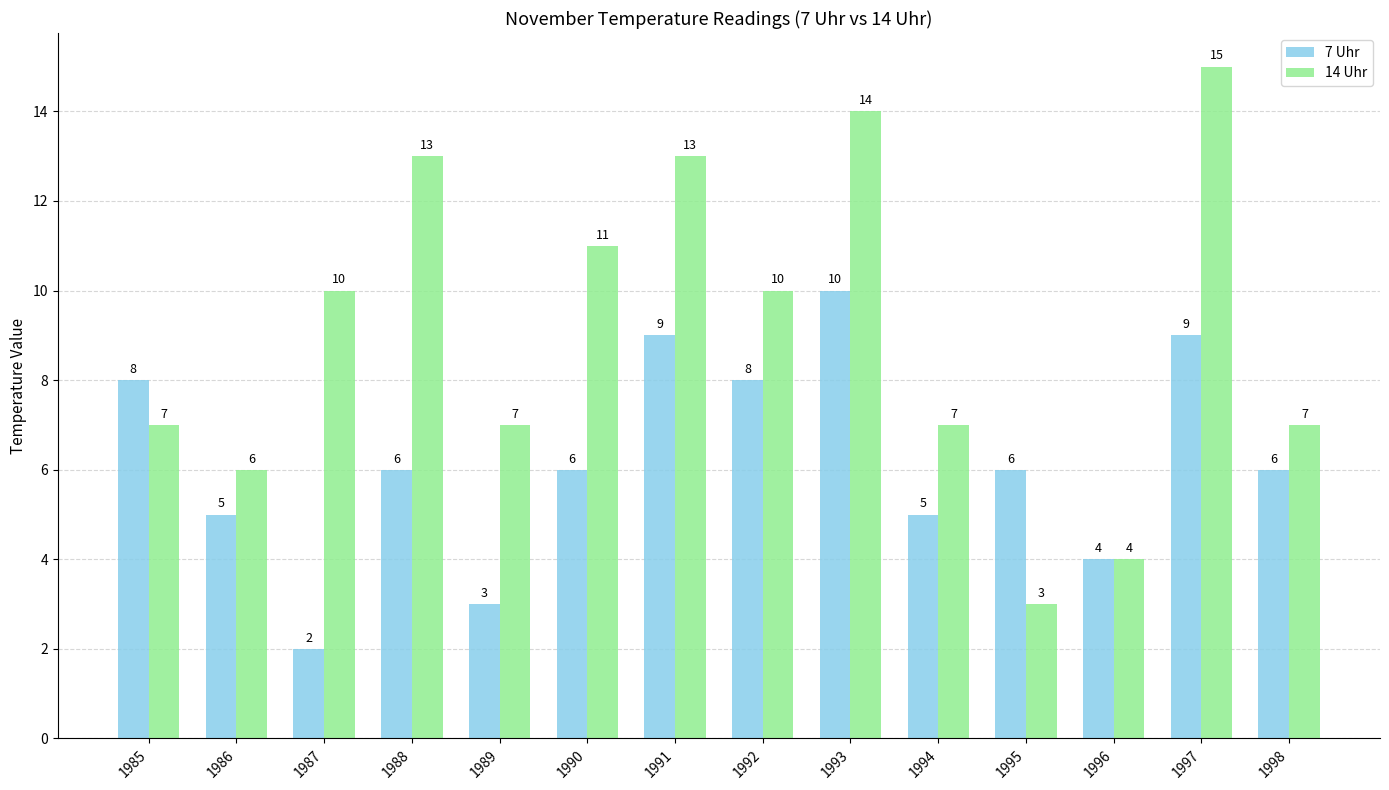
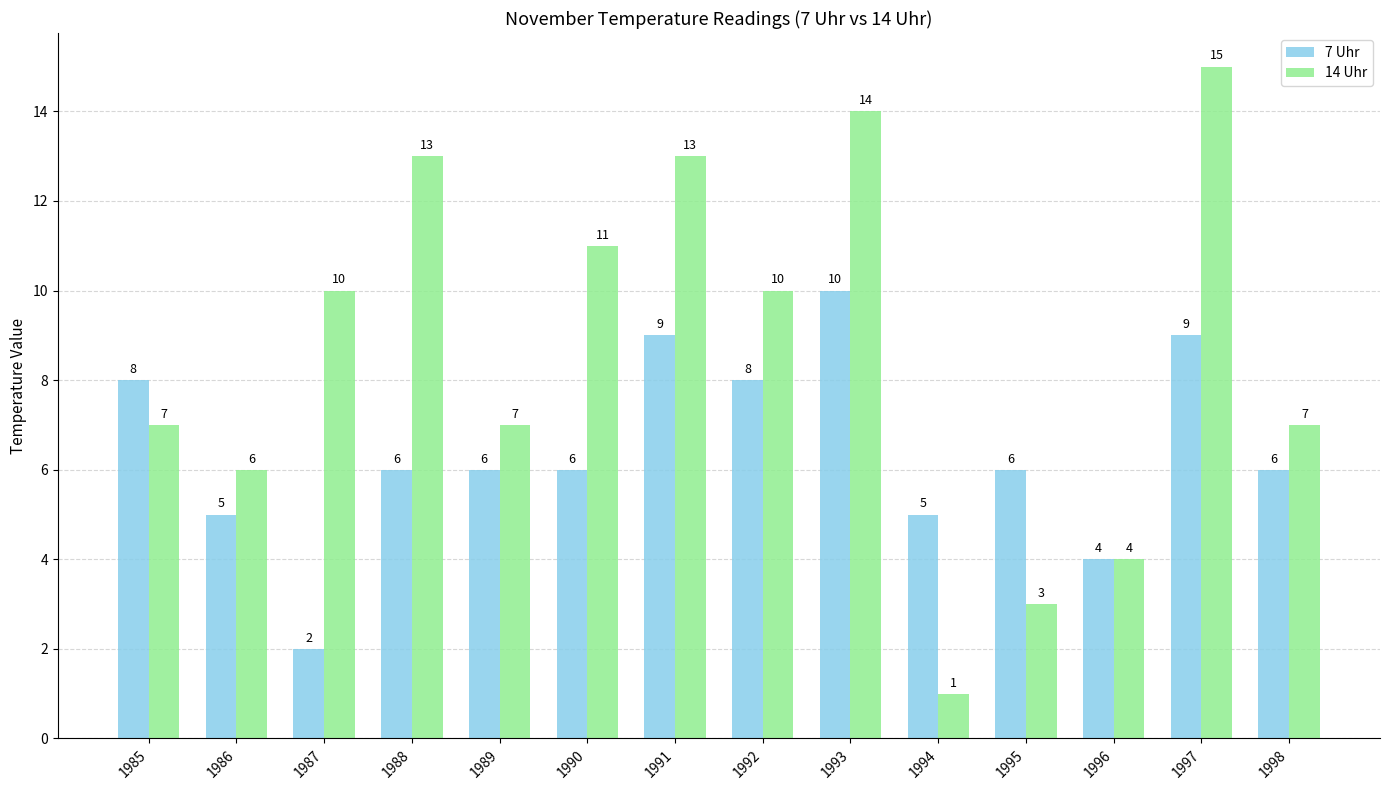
7 Uhr, 1989: 3 -> 6
14 Uhr, 1994: 7 -> 1
